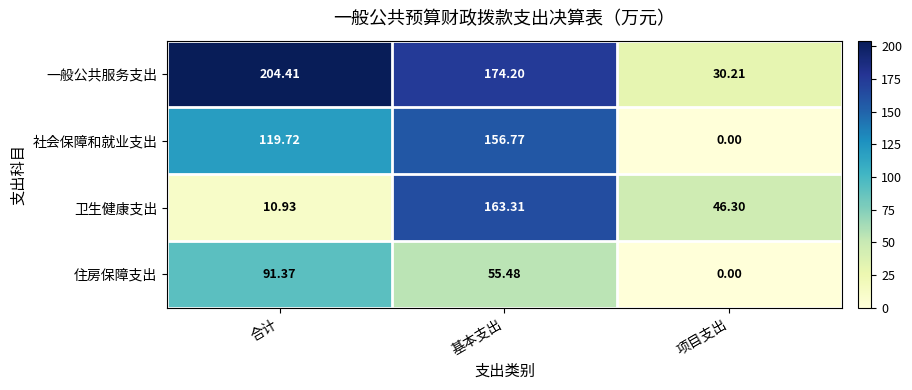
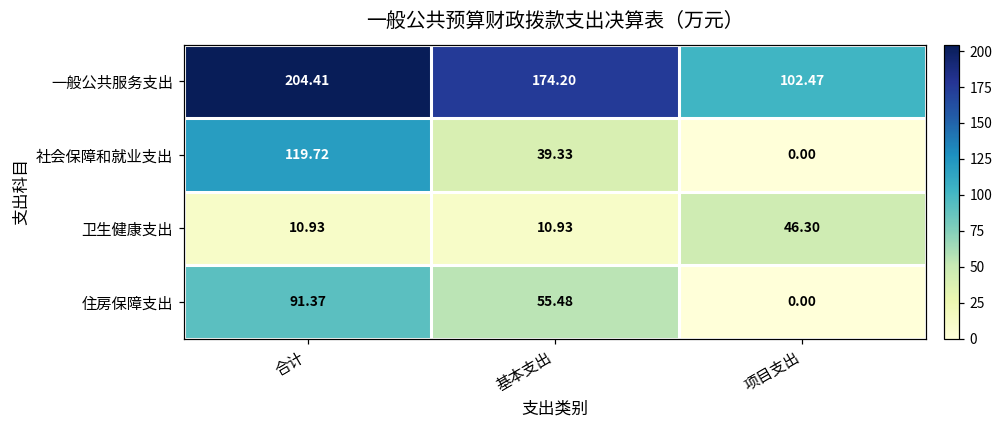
一般公共服务支出, 项目支出: 30.21 -> 102.47
社会保障和就业支出, 基本支出: 156.77 -> 39.33
卫生健康支出, 基本支出: 163.31 -> 10.93
